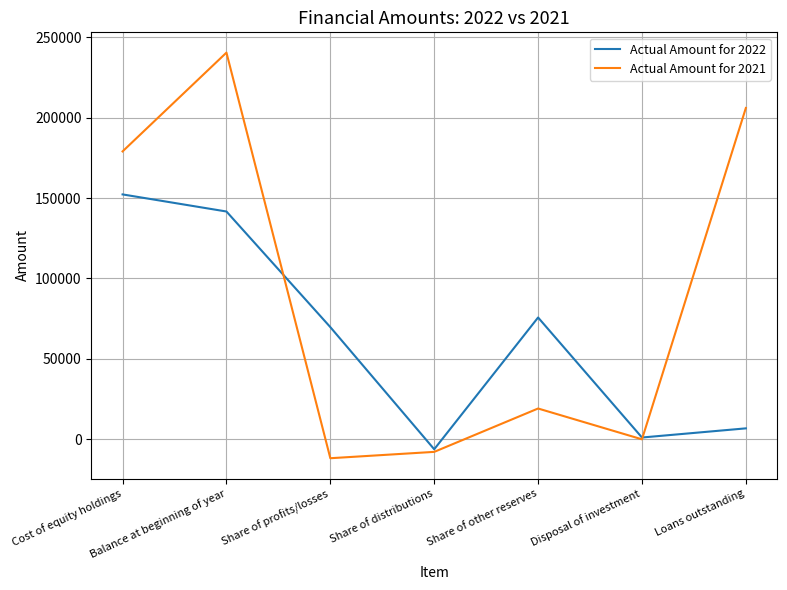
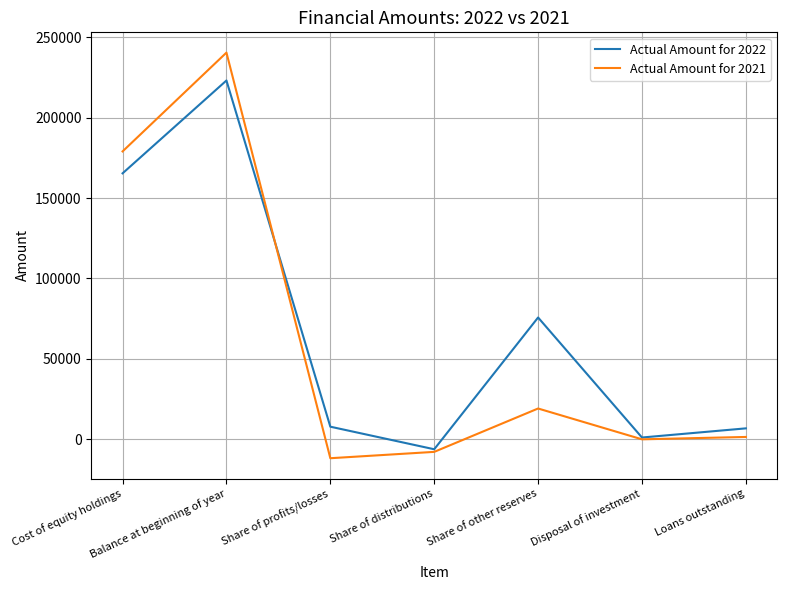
Actual Amount for 2022, Cost of equity holdings: 152000 -> 165000
Actual Amount for 2022, Balance at beginning of year: 142000 -> 223000
Actual Amount for 2022, Share of profits/losses: 70000 -> 8000
Actual Amount for 2021, Loans outstanding: 206000 -> 1000
